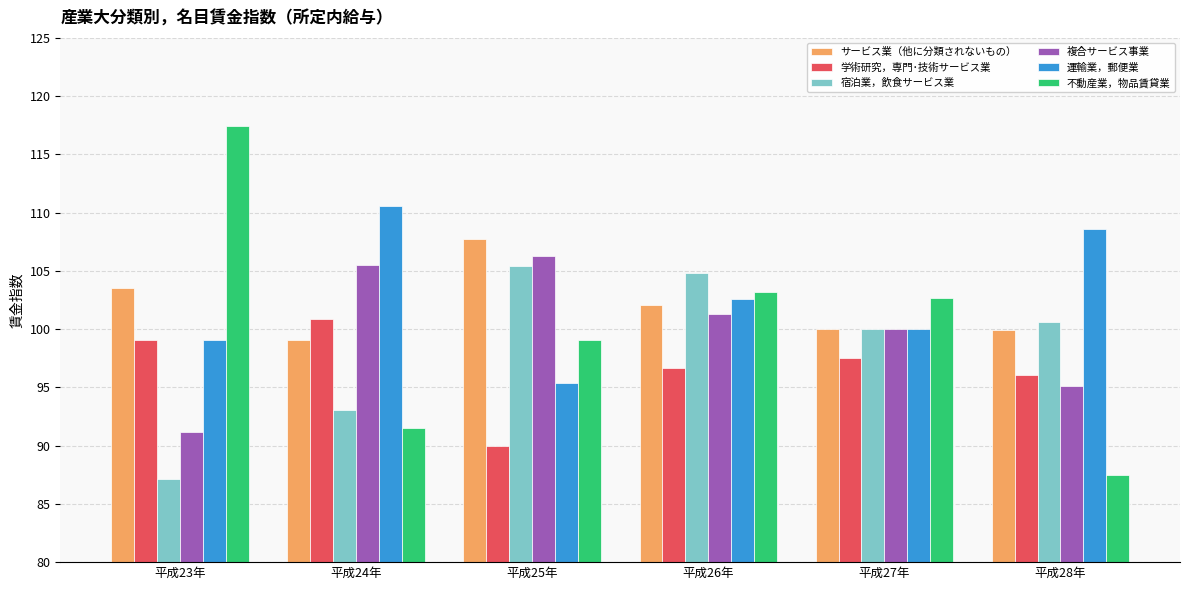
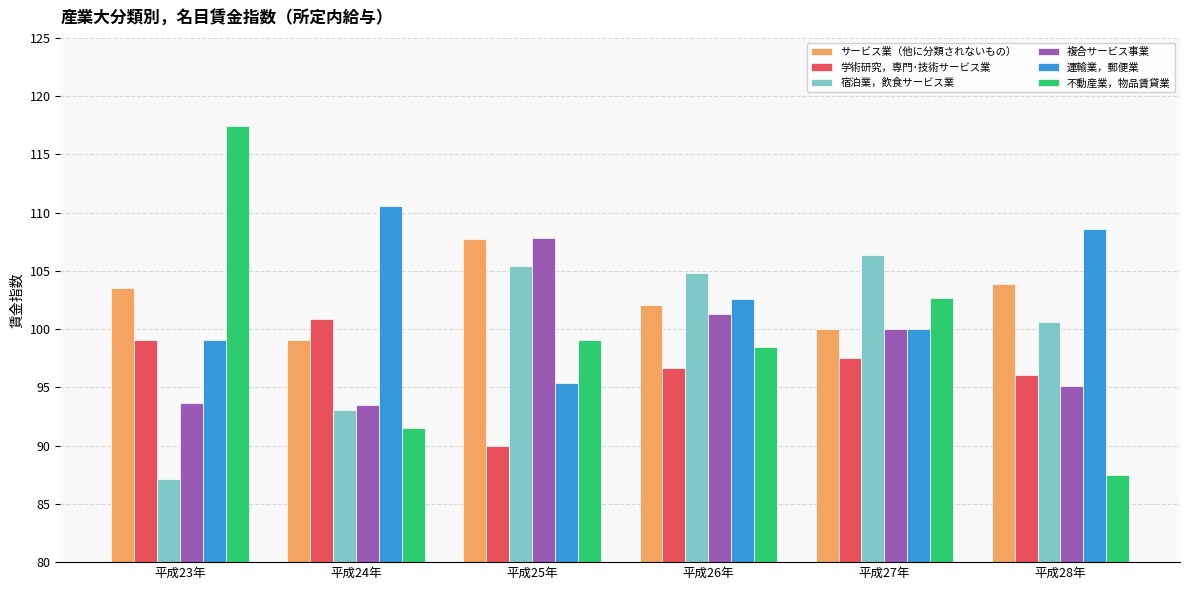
複合サービス事業, 平成23年: 91.2 -> 93.7
複合サービス事業, 平成24年: 105.5 -> 93.5
複合サービス事業, 平成25年: 106.3 -> 107.8
不動産業，物品賃貸業, 平成26年: 103.2 -> 98.5
宿泊業，飲食サービス業, 平成27年: 100.0 -> 106.4
サービス業（他に分類されないもの）, 平成28年: 99.9 -> 103.9
